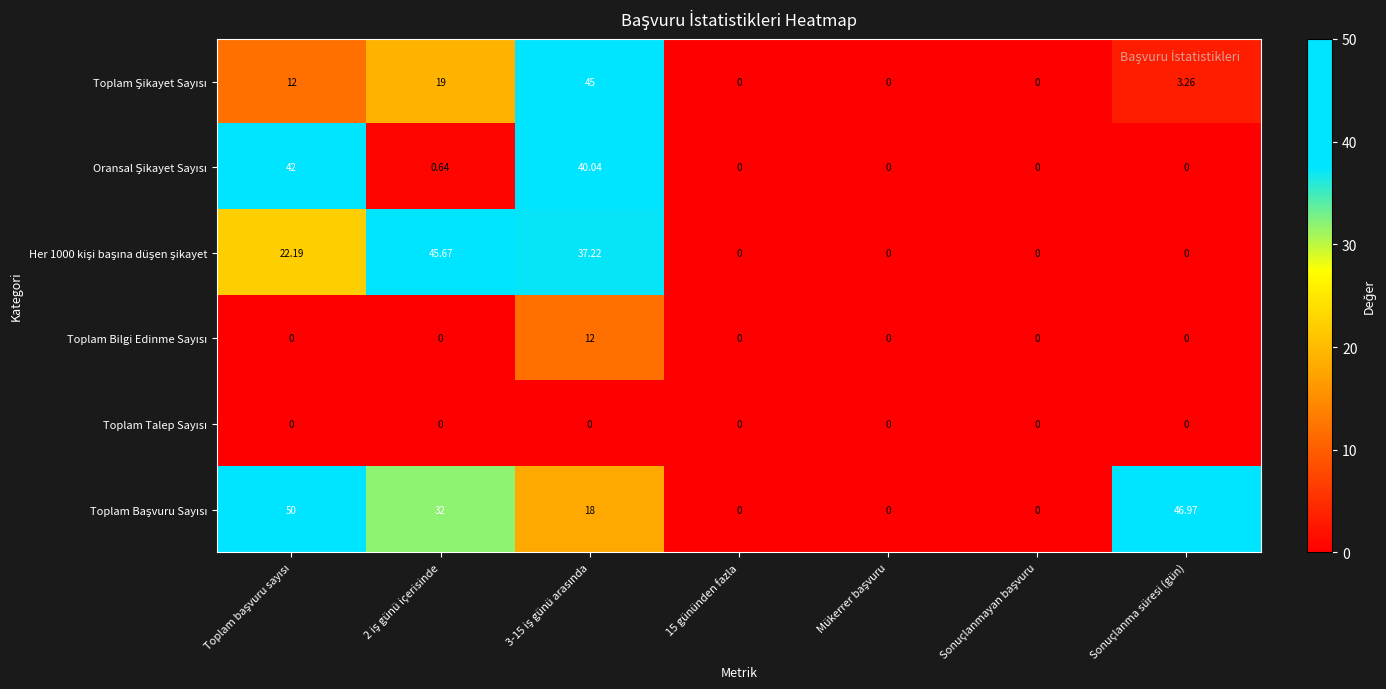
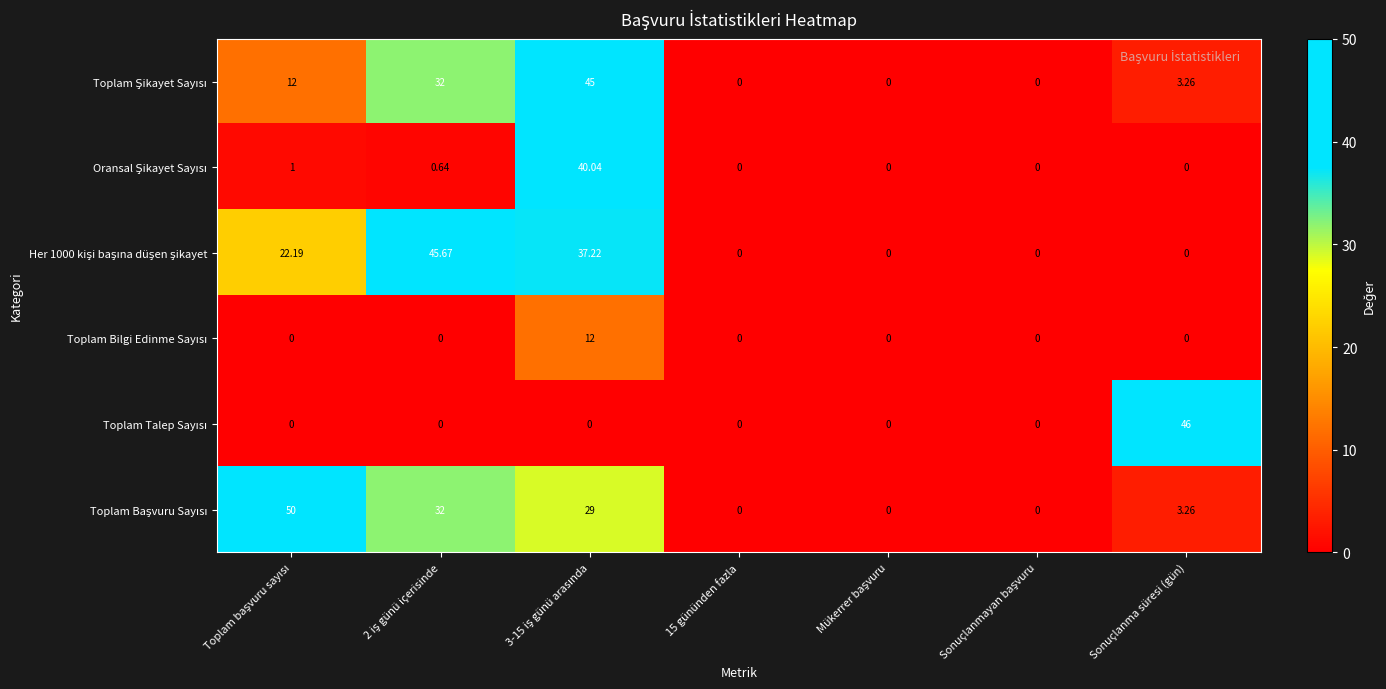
Toplam Şikayet Sayısı, 2 iş günü içerisinde: 19 -> 32
Oransal Şikayet Sayısı, Toplam başvuru sayısı: 42 -> 1
Toplam Talep Sayısı, Sonuçlanma süresi (gün): 0 -> 46
Toplam Başvuru Sayısı, 3-15 iş günü arasında: 18 -> 29
Toplam Başvuru Sayısı, Sonuçlanma süresi (gün): 46.97 -> 3.26
